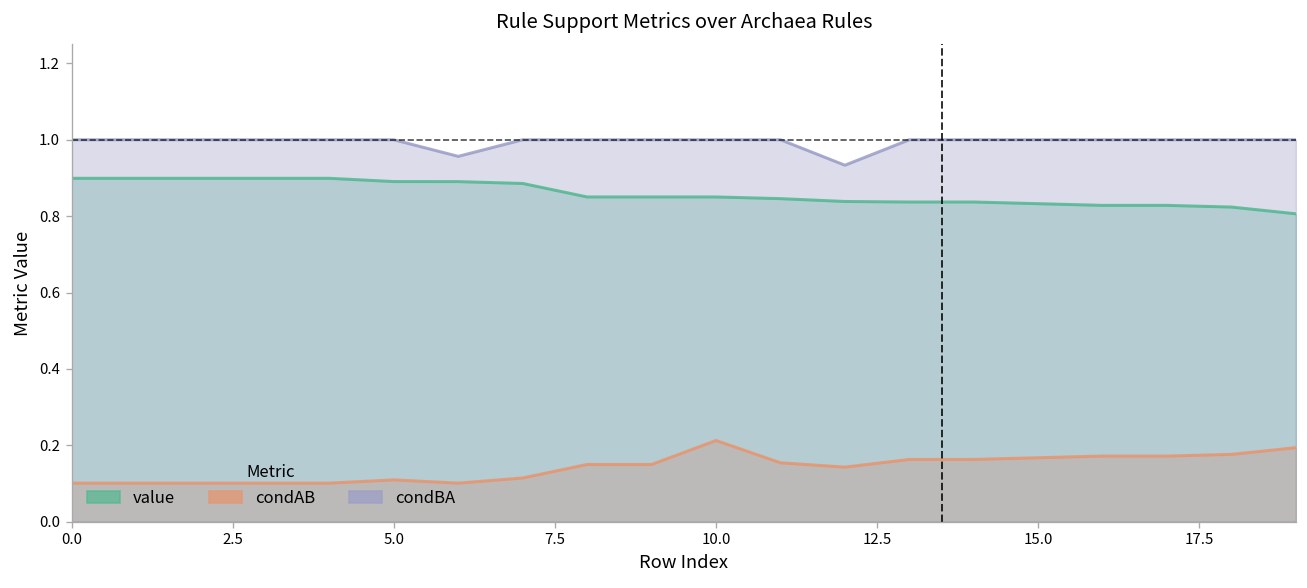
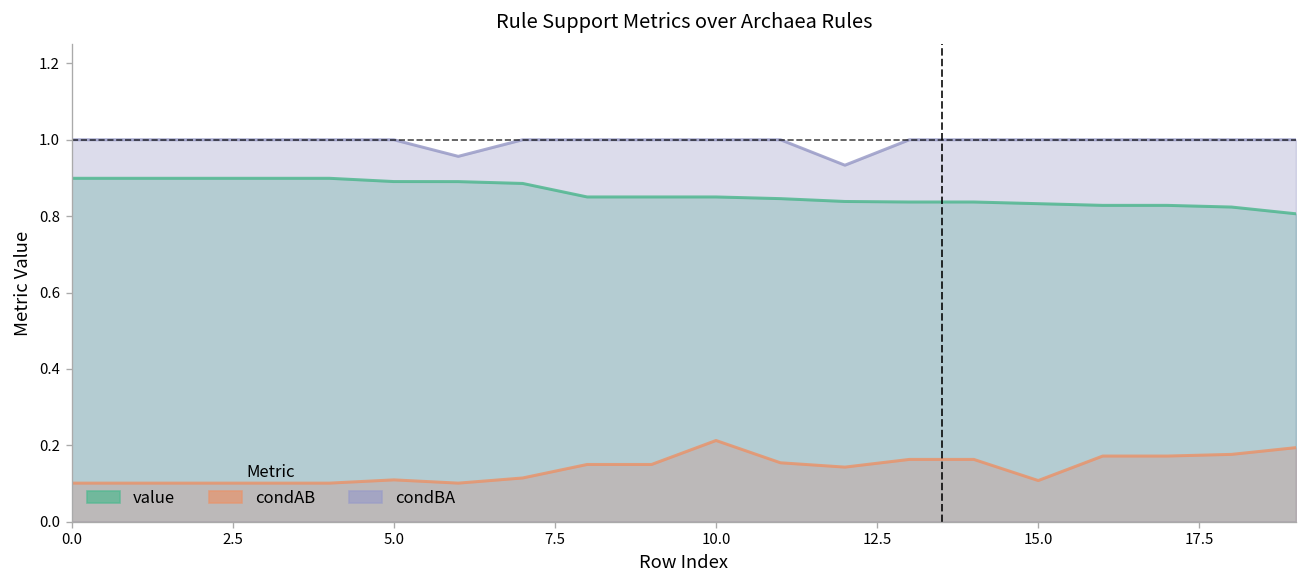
condAB, 15.0: 0.17 -> 0.11
